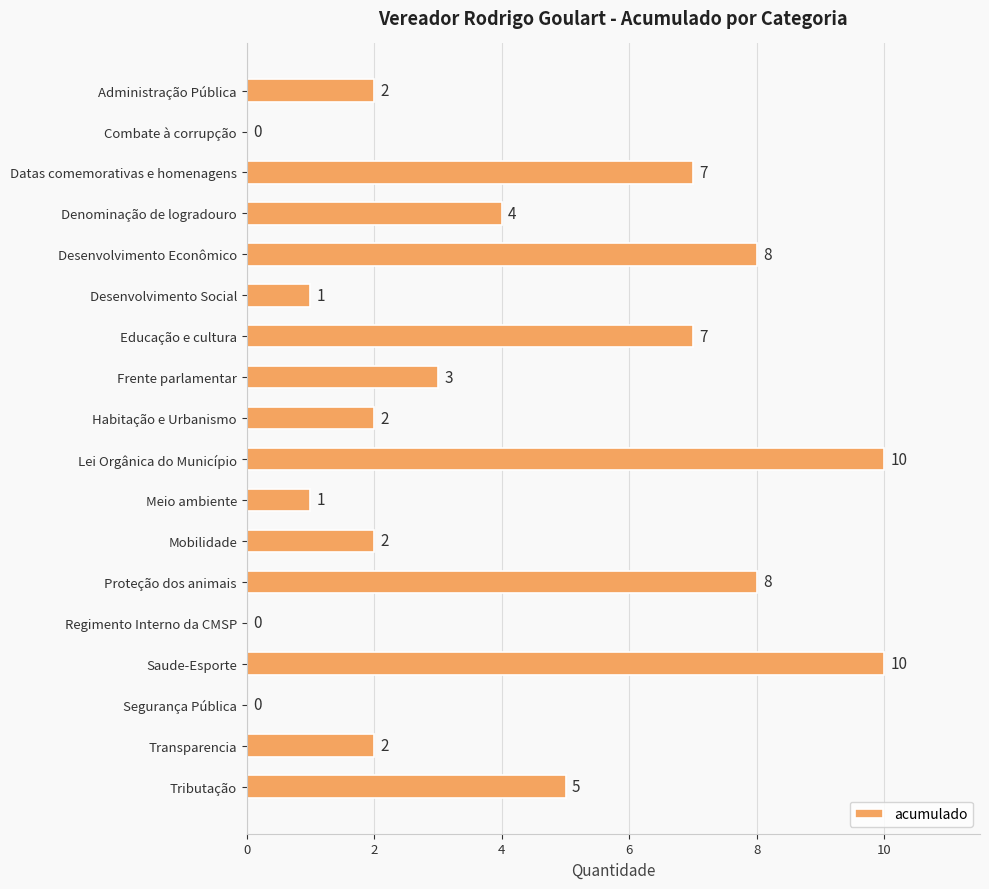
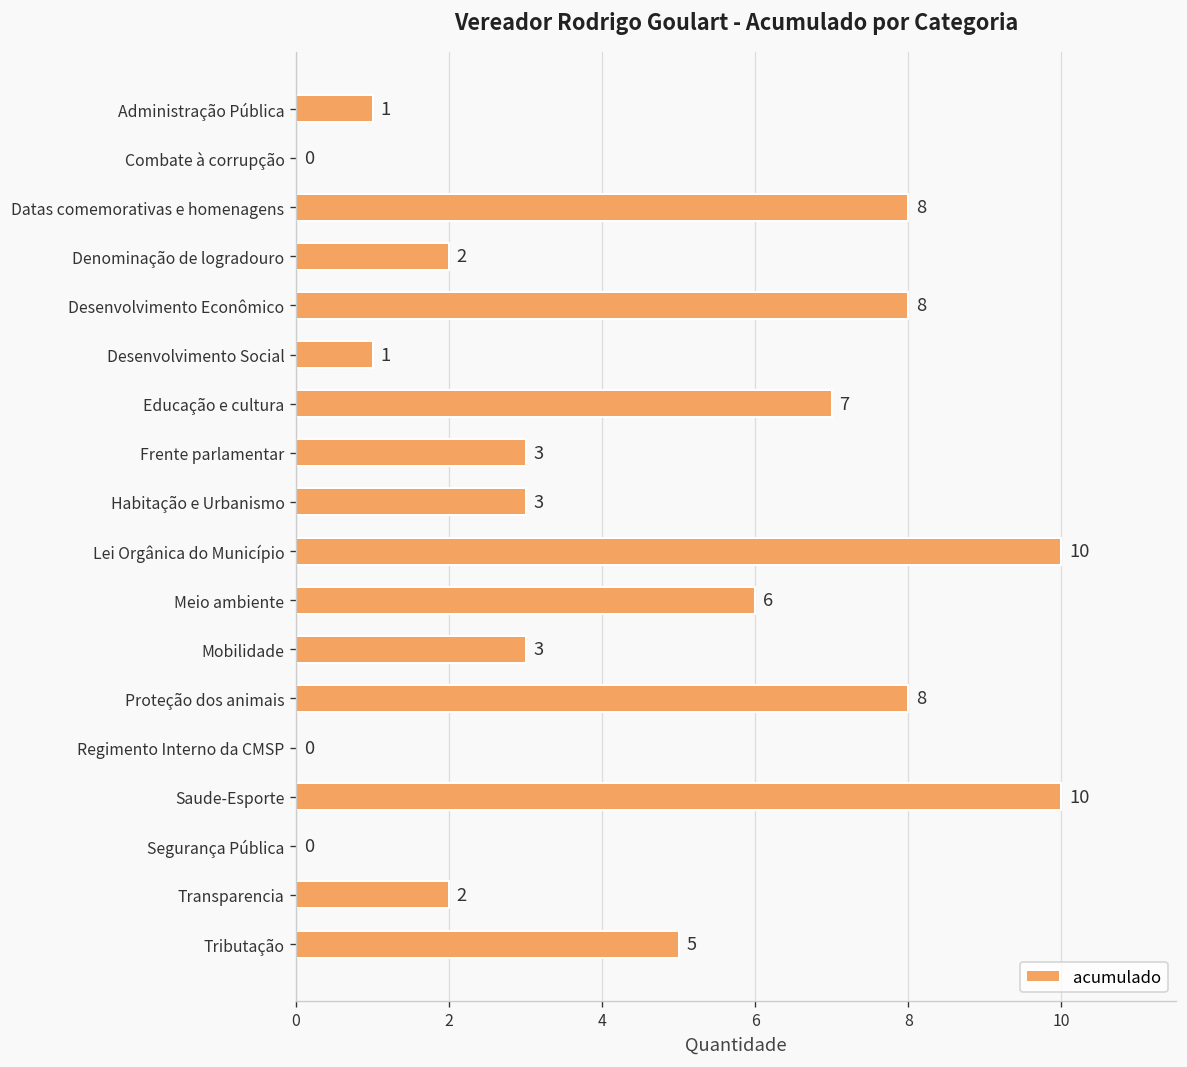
Administração Pública: 2 -> 1
Datas comemorativas e homenagens: 7 -> 8
Denominação de logradouro: 4 -> 2
Habitação e Urbanismo: 2 -> 3
Meio ambiente: 1 -> 6
Mobilidade: 2 -> 3
